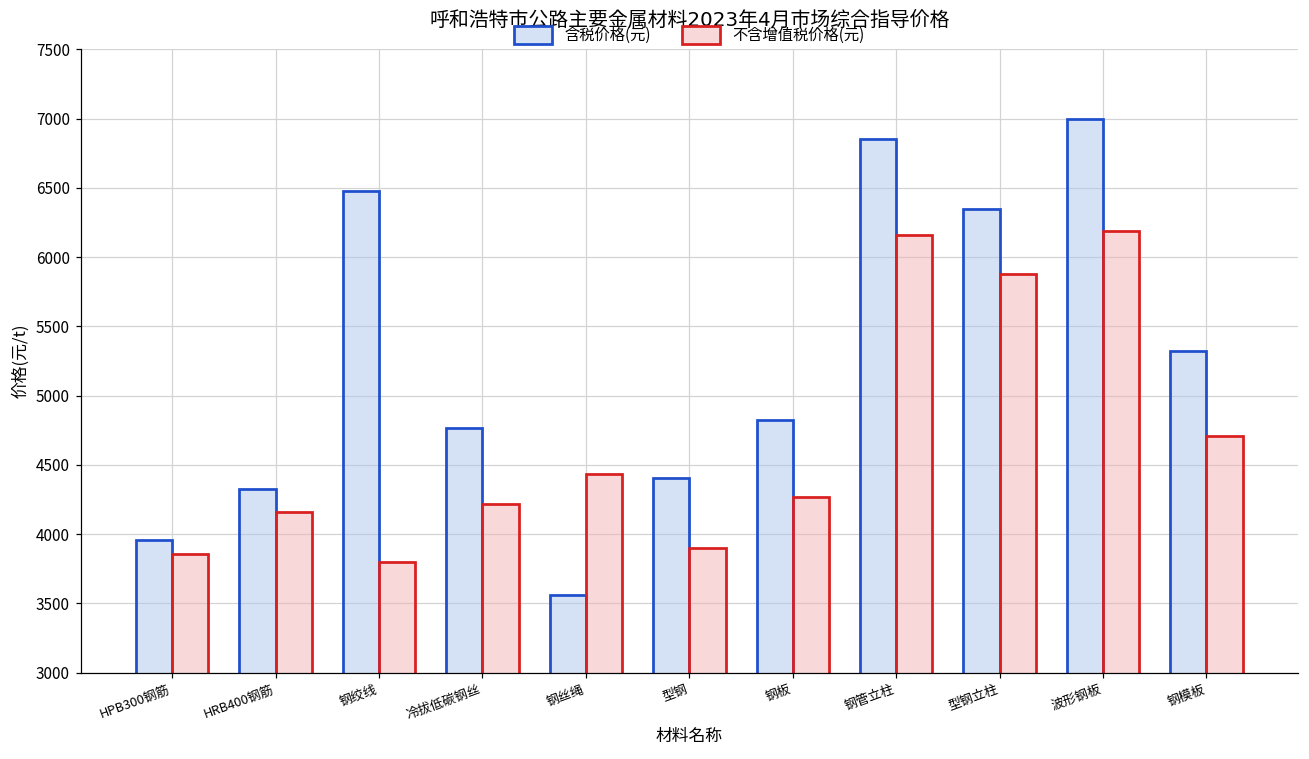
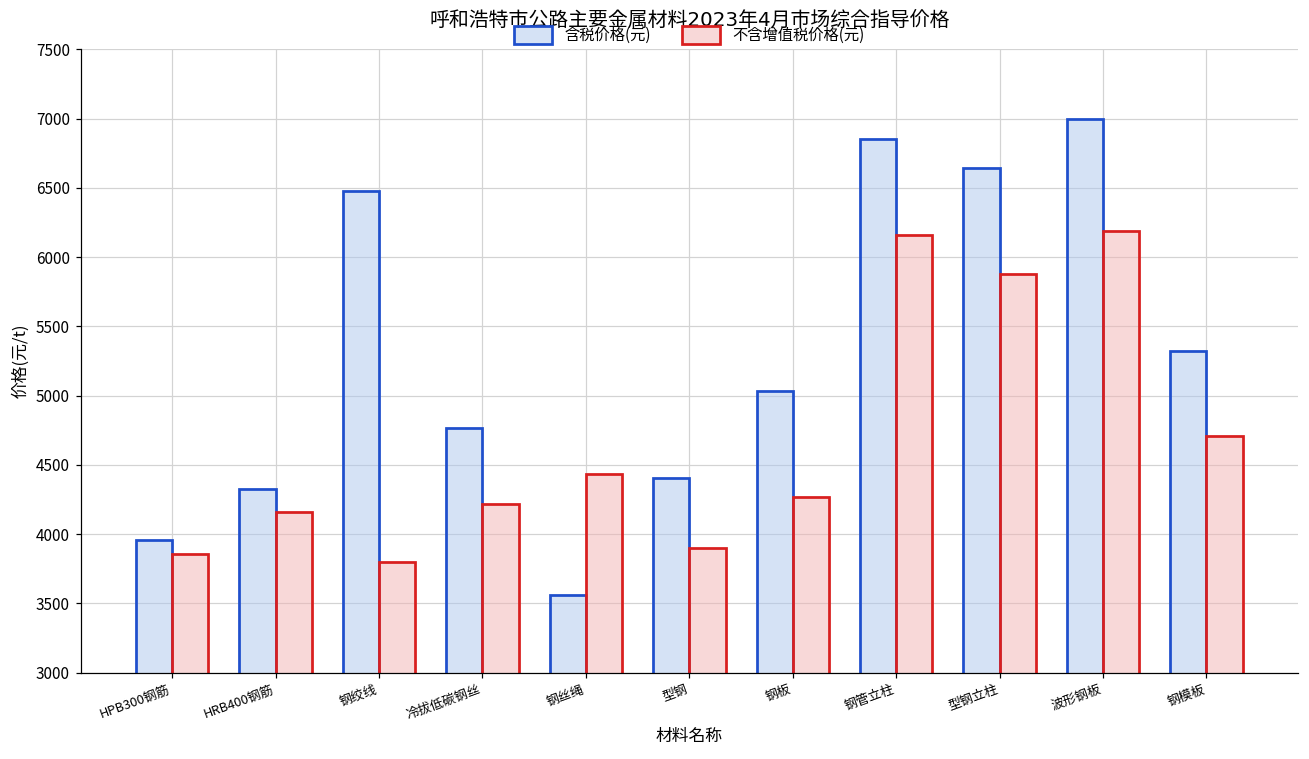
含税价格(元), 钢板: 4820 -> 5030
含税价格(元), 型钢立柱: 6340 -> 6650
